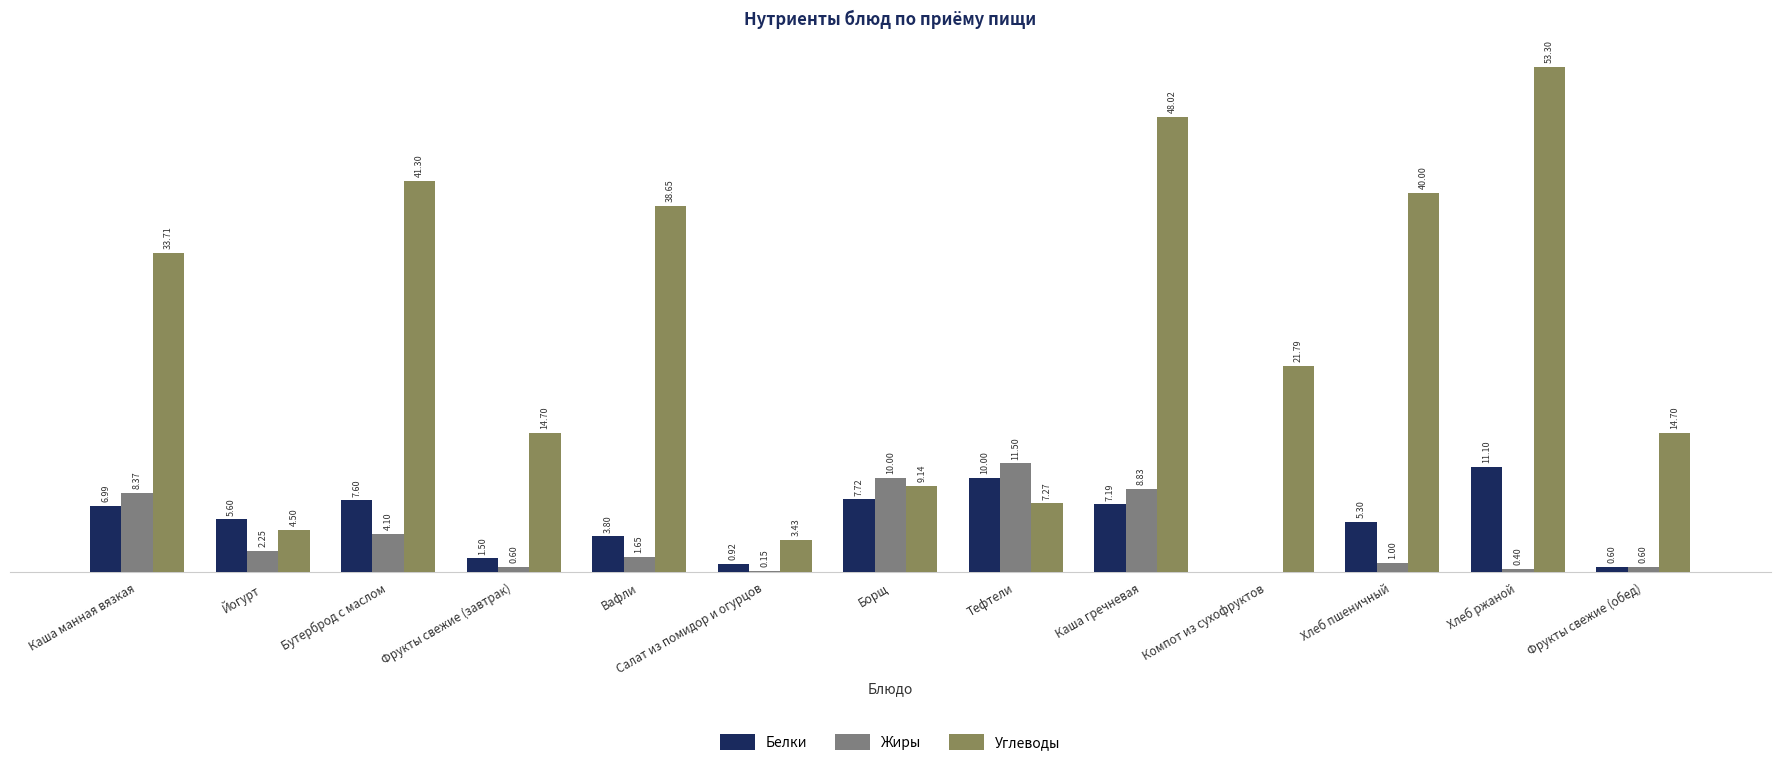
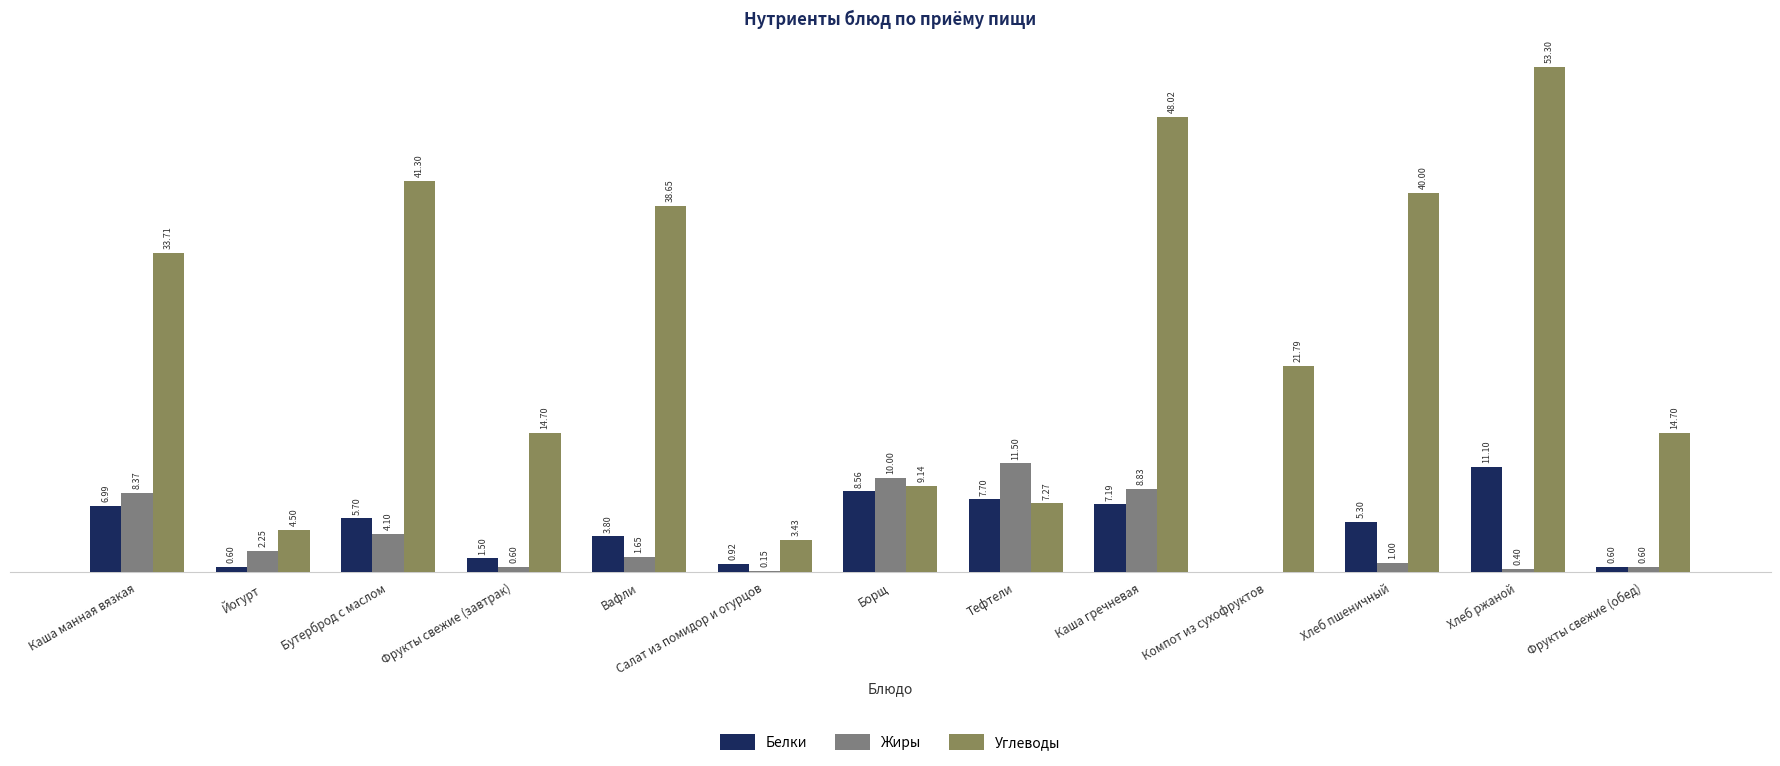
Белки, Йогурт: 5.60 -> 0.60
Белки, Бутерброд с маслом: 7.60 -> 5.70
Белки, Борщ: 7.72 -> 8.56
Белки, Тефтели: 10.00 -> 7.70
